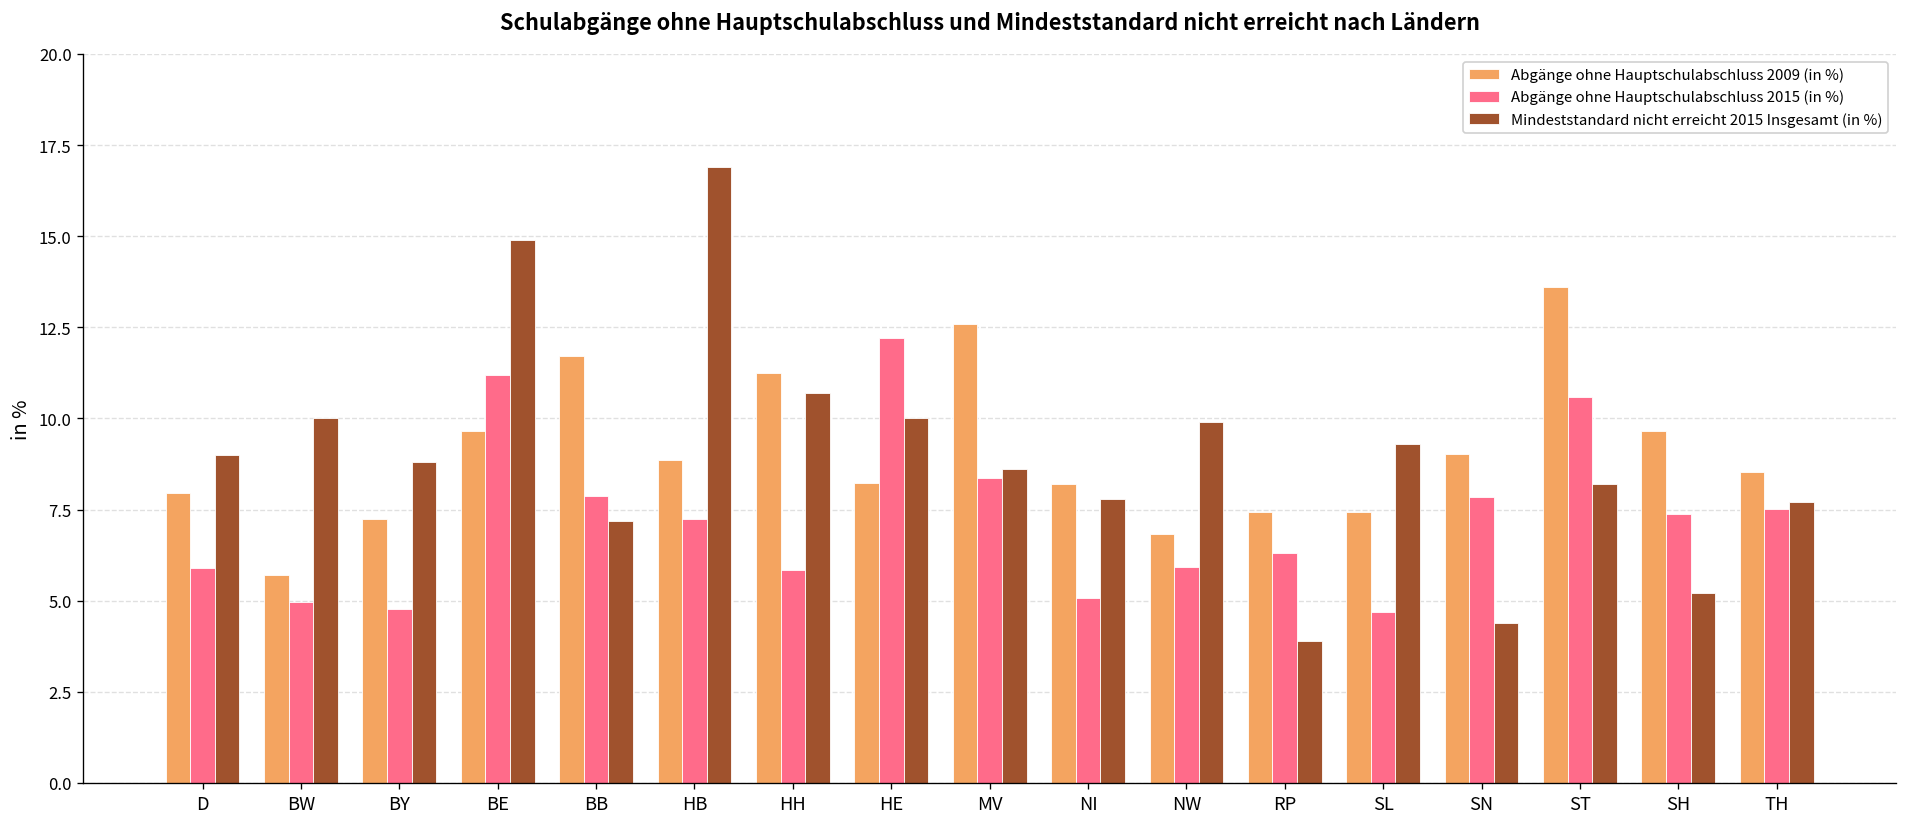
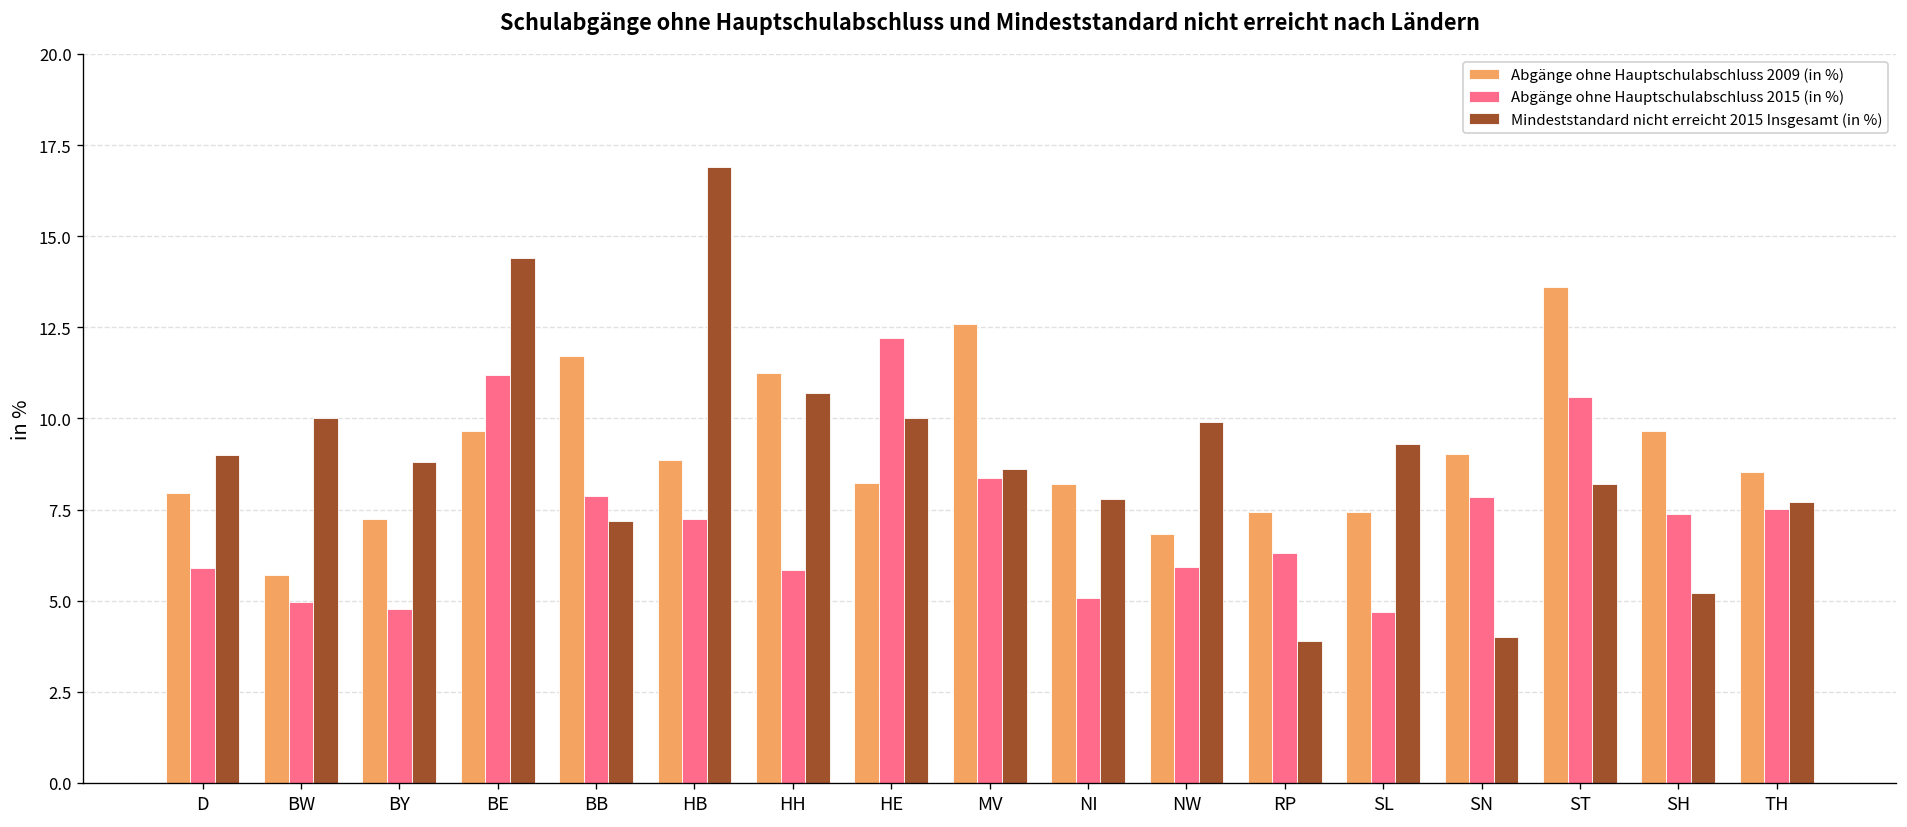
Mindeststandard nicht erreicht 2015 Insgesamt (in %), BE: 14.9 -> 14.4
Mindeststandard nicht erreicht 2015 Insgesamt (in %), SN: 4.4 -> 4.0
